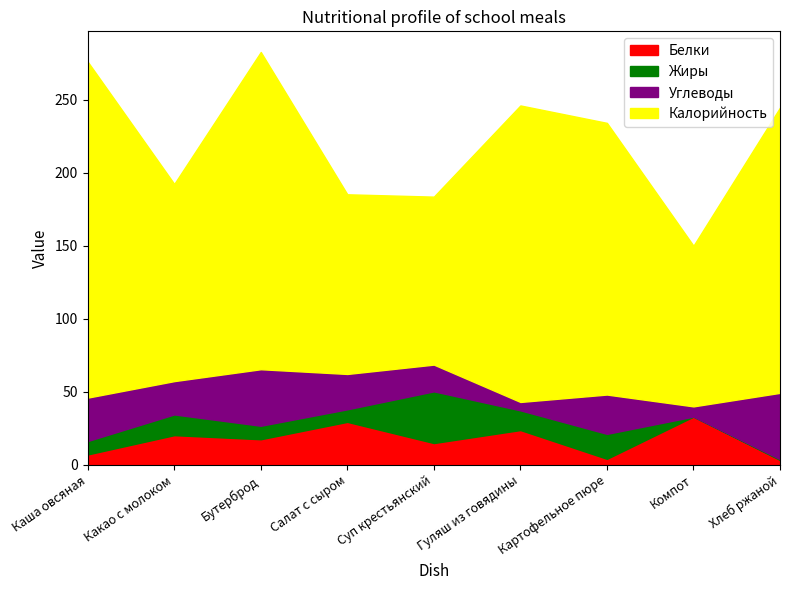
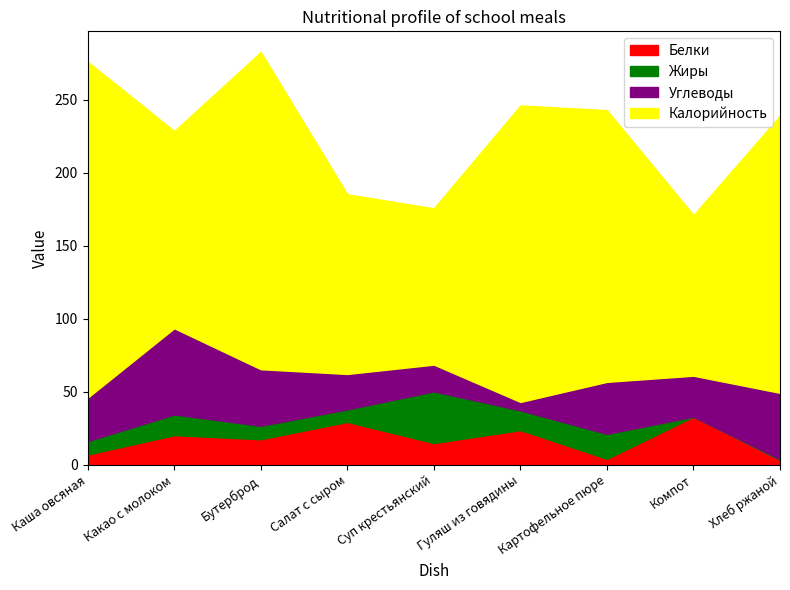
Углеводы, Какао с молоком: 23 -> 59
Калорийность, Суп крестьянский: 115 -> 107
Углеводы, Картофельное пюре: 27 -> 36
Углеводы, Компот: 7 -> 28
Калорийность, Хлеб ржаной: 195 -> 190
